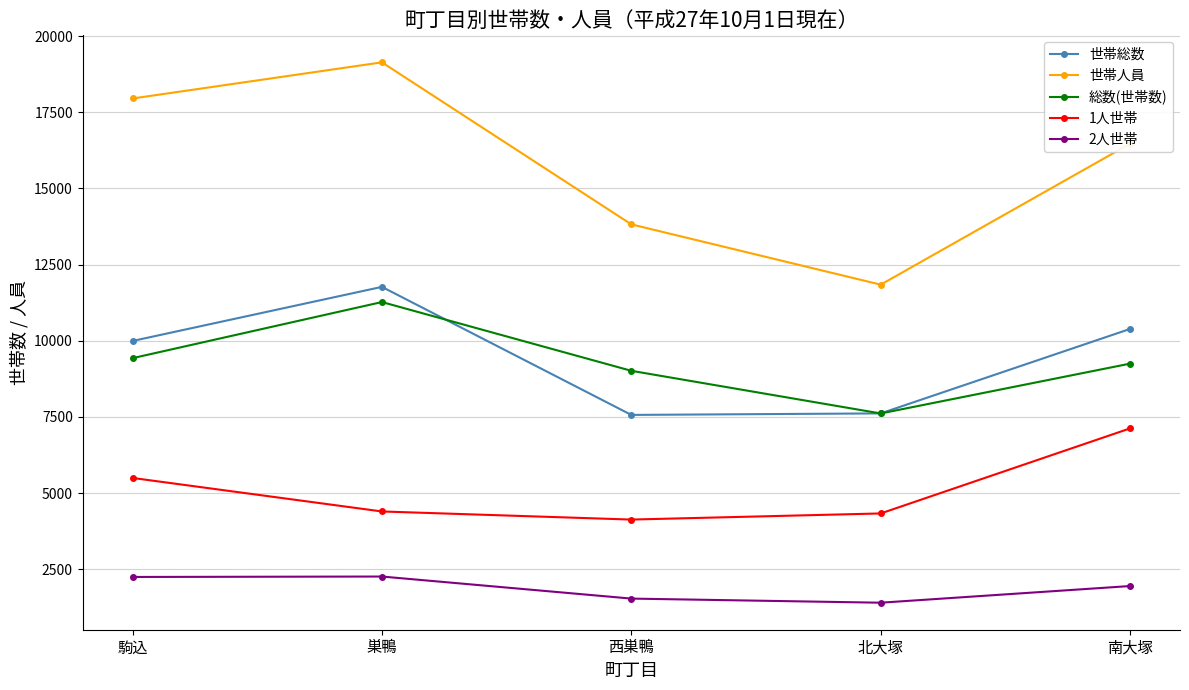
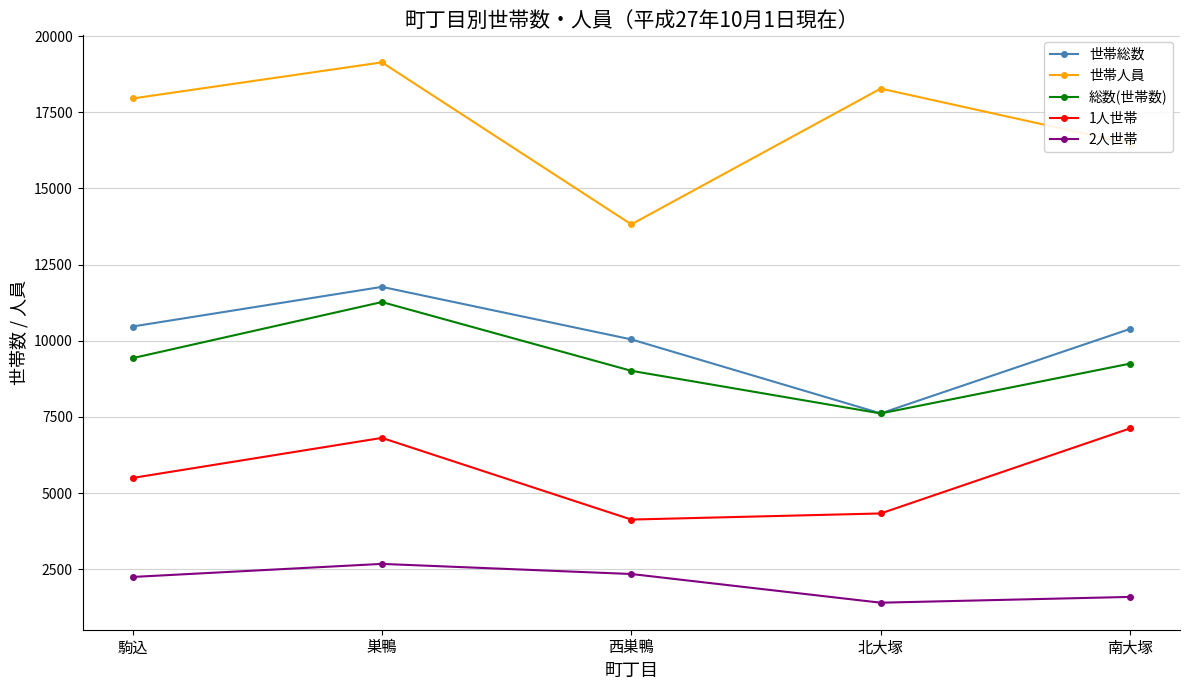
世帯総数, 駒込: 10000 -> 10500
1人世帯, 巣鴨: 4400 -> 6800
2人世帯, 巣鴨: 2300 -> 2700
世帯総数, 西巣鴨: 7600 -> 10000
2人世帯, 西巣鴨: 1500 -> 2300
世帯人員, 北大塚: 11800 -> 18300
2人世帯, 南大塚: 2000 -> 1600
